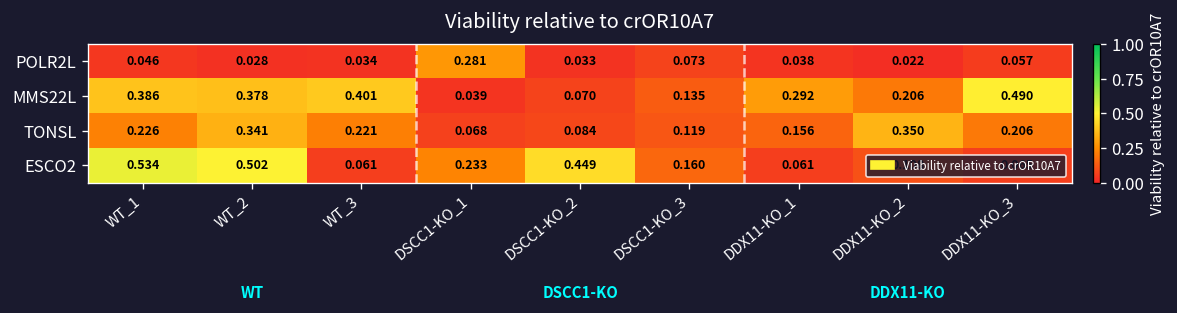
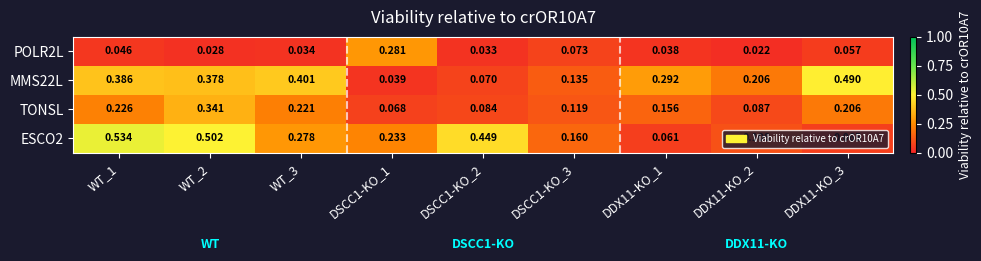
TONSL, DDX11-KO_2: 0.350 -> 0.087
ESCO2, WT_3: 0.061 -> 0.278
